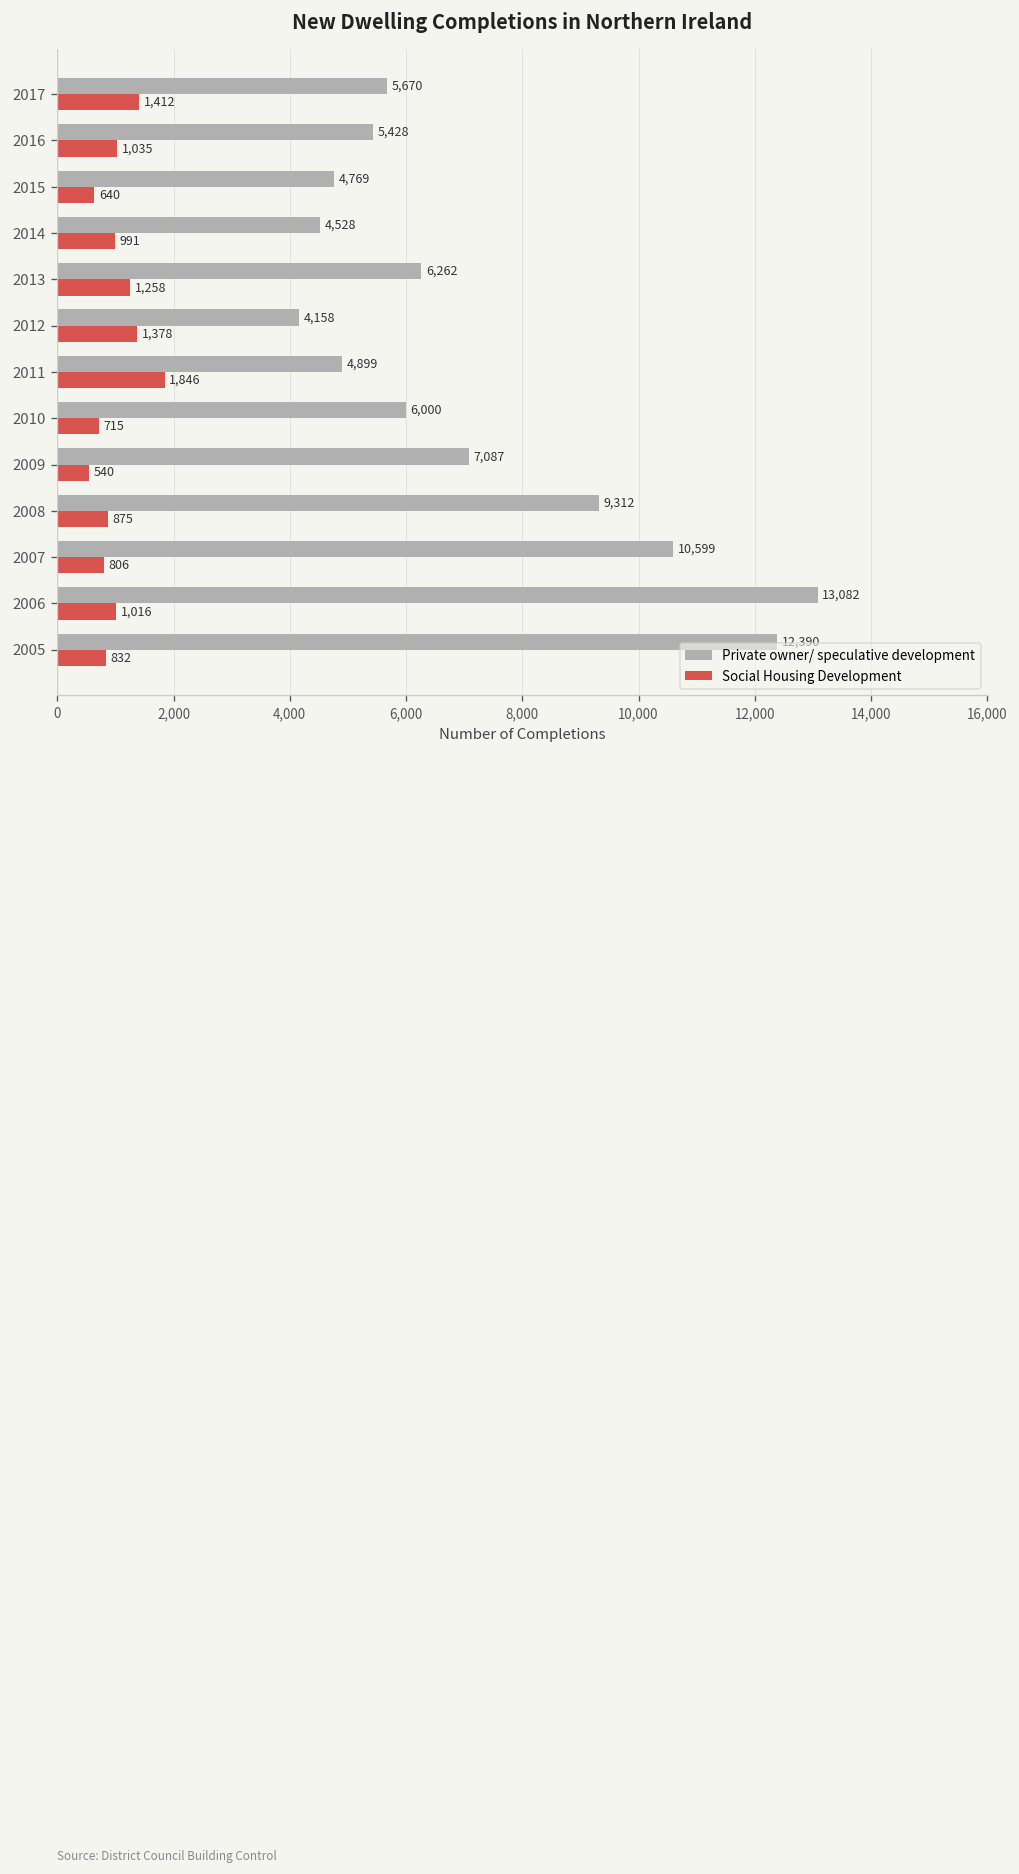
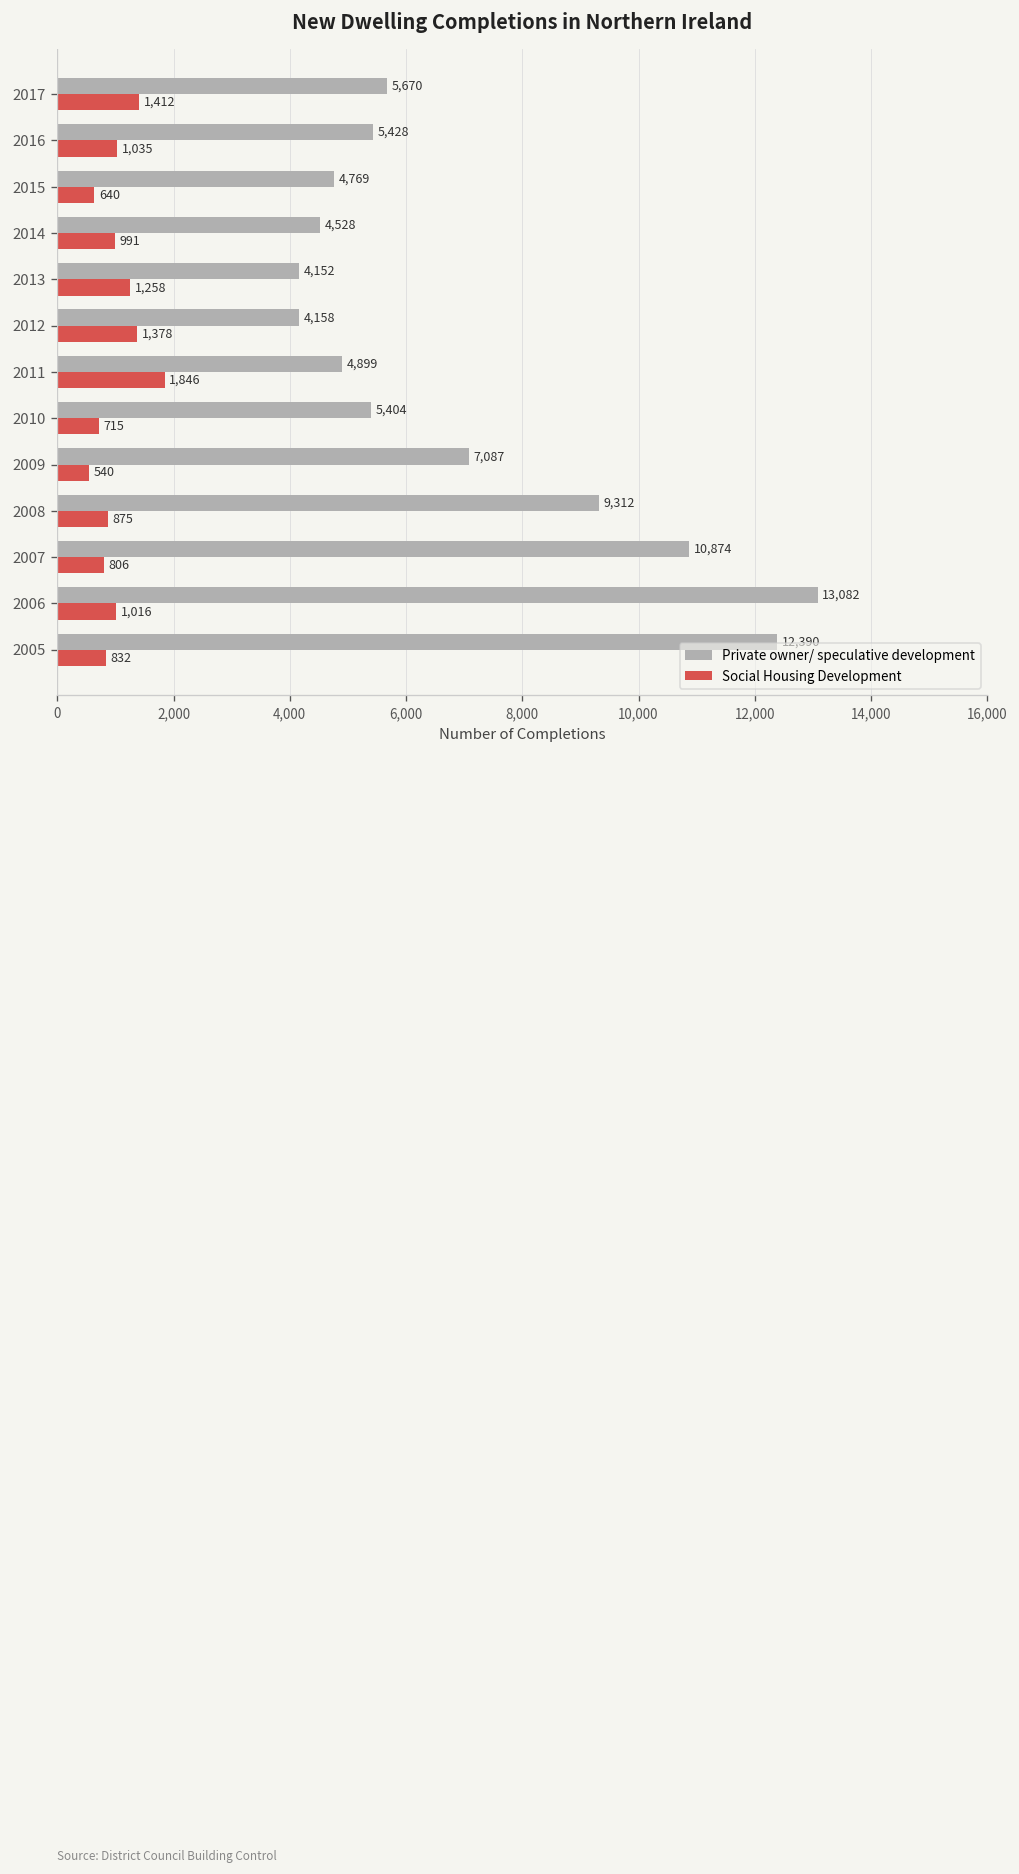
Private owner/ speculative development, 2013: 6,262 -> 4,152
Private owner/ speculative development, 2010: 6,000 -> 5,404
Private owner/ speculative development, 2007: 10,599 -> 10,874
